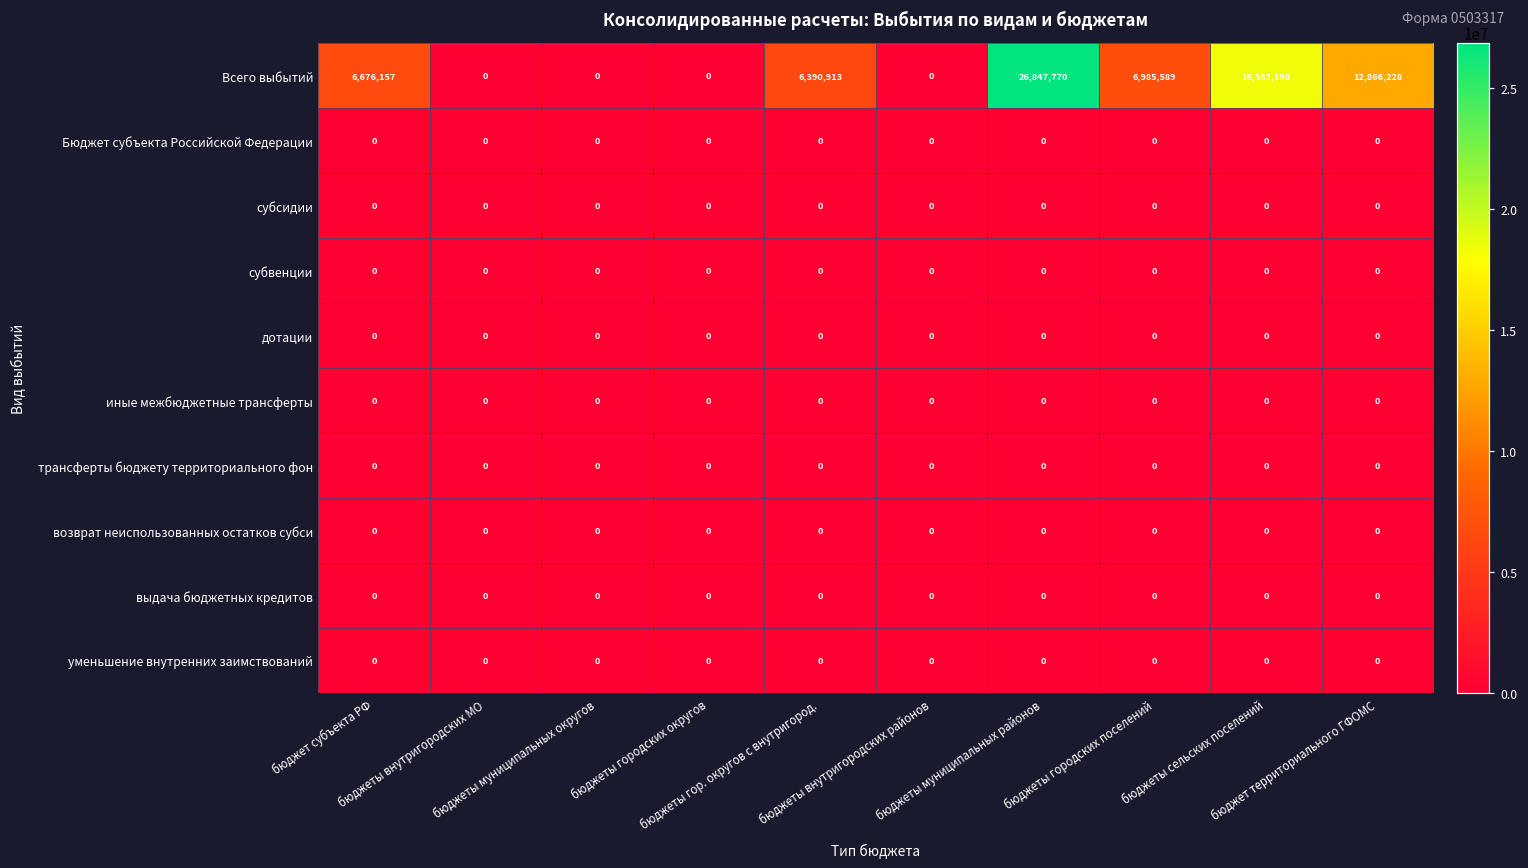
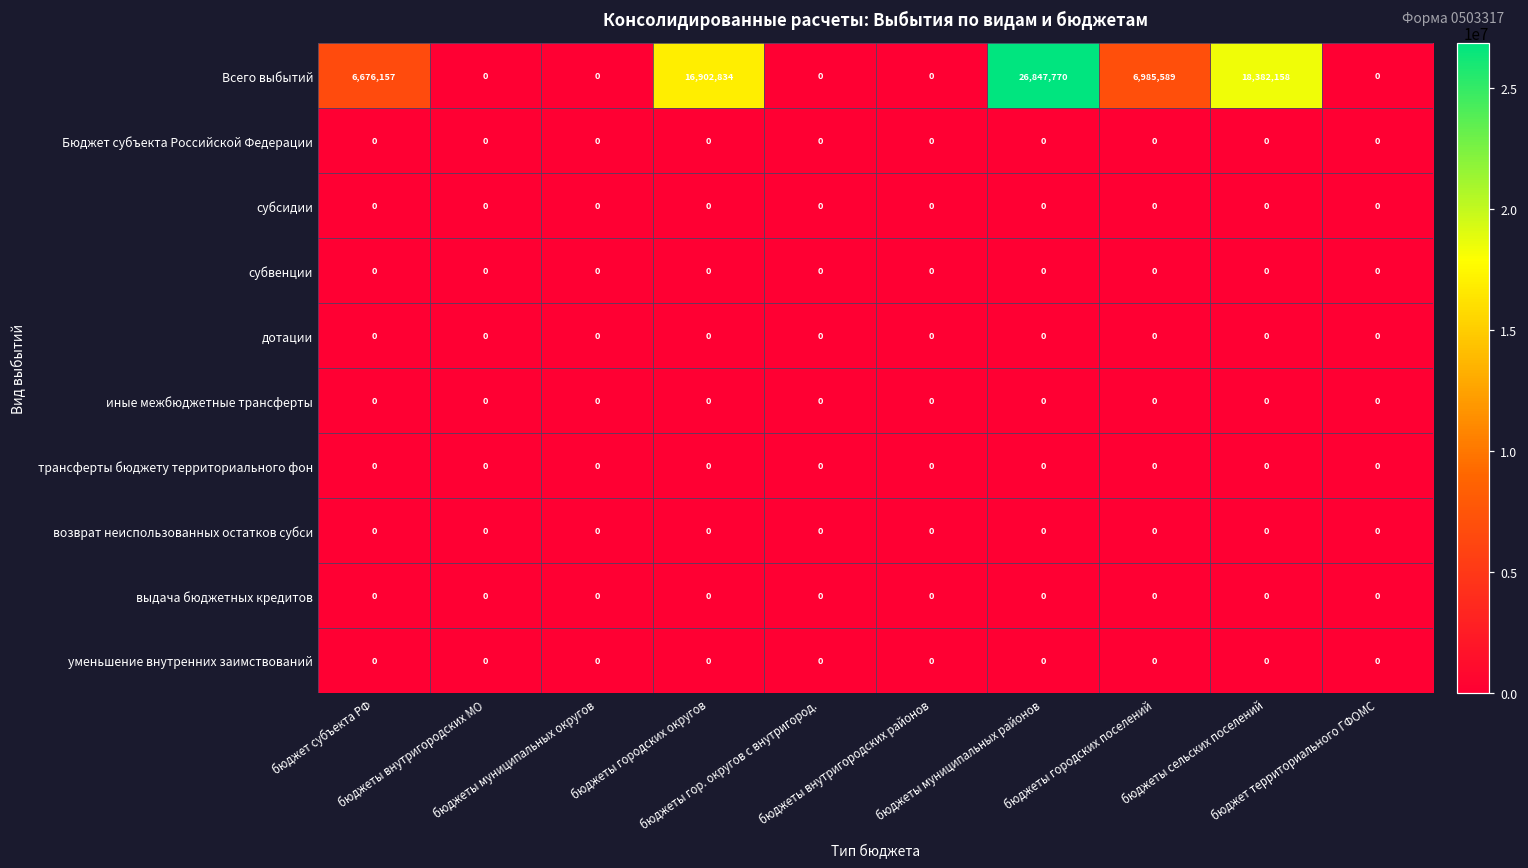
Всего выбытий, бюджеты городских округов: 0 -> 16,902,834
Всего выбытий, бюджеты гор. округов с внутригород.: 6,390,913 -> 0
Всего выбытий, бюджет территориального ГФОМС: 12,866,228 -> 0
